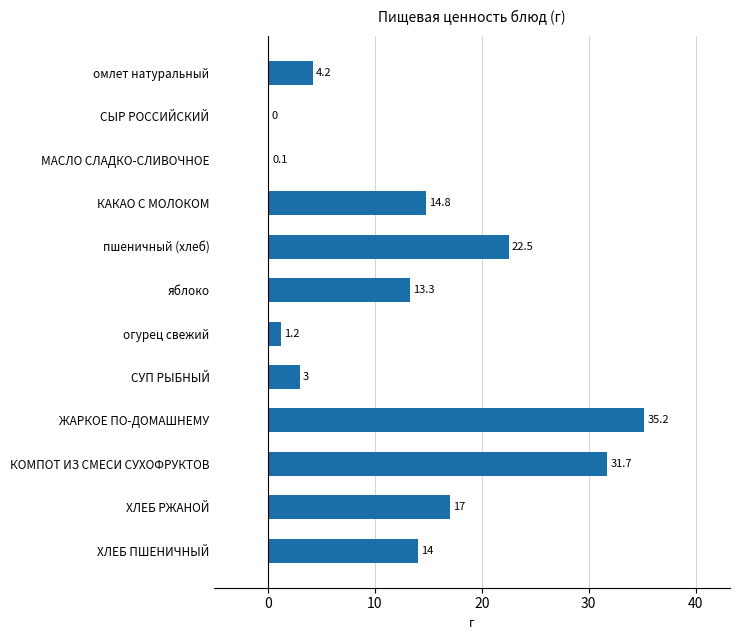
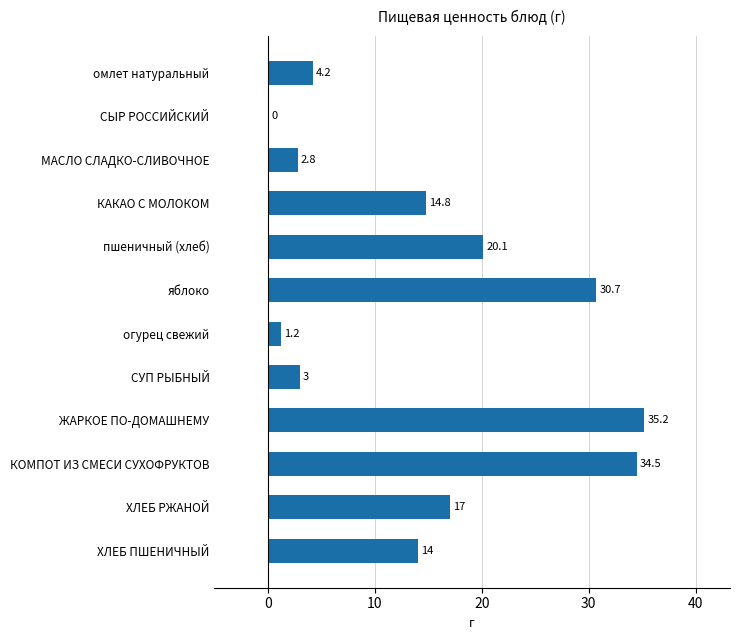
МАСЛО СЛАДКО-СЛИВОЧНОЕ: 0.1 -> 2.8
пшеничный (хлеб): 22.5 -> 20.1
яблоко: 13.3 -> 30.7
КОМПОТ ИЗ СМЕСИ СУХОФРУКТОВ: 31.7 -> 34.5
